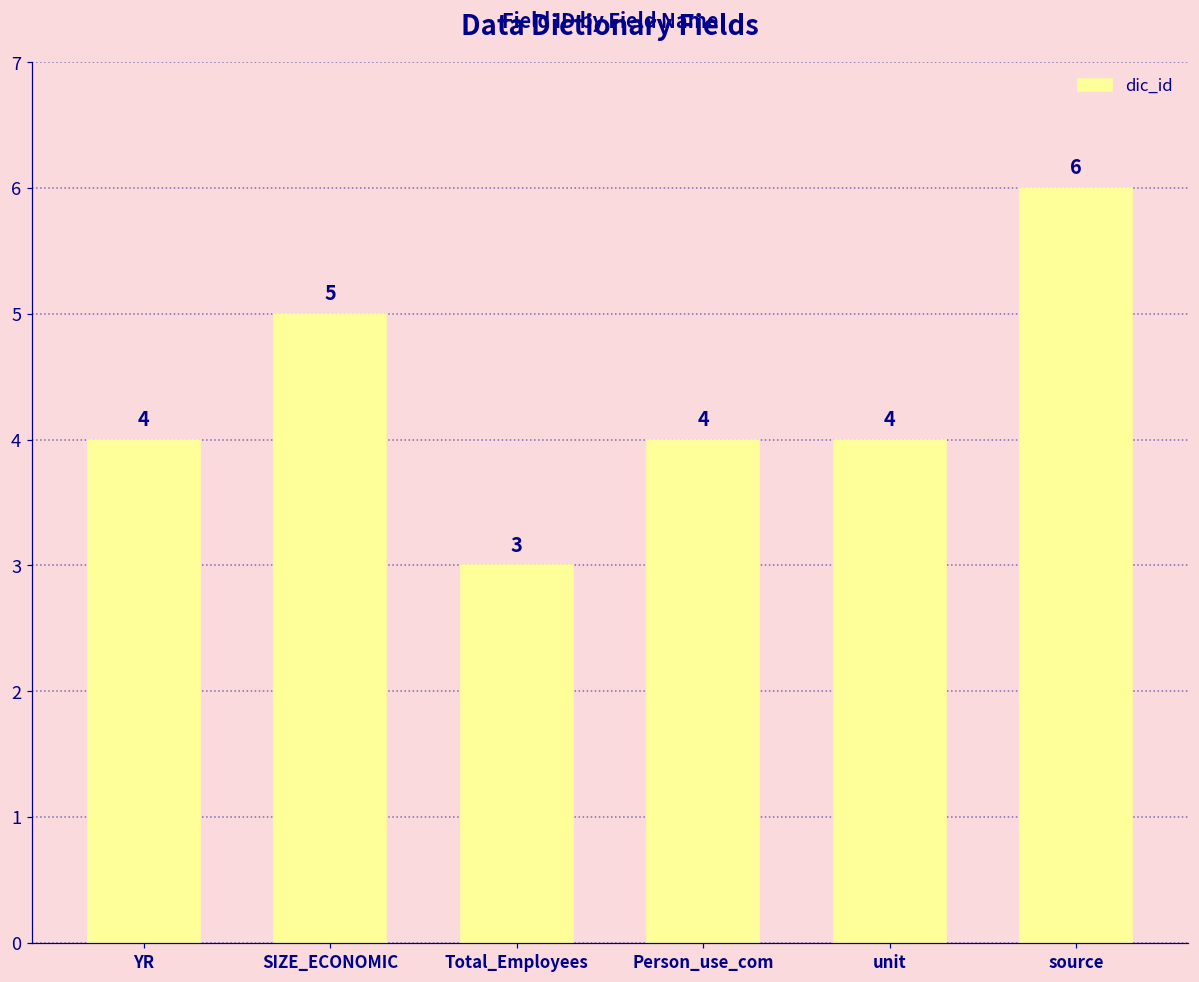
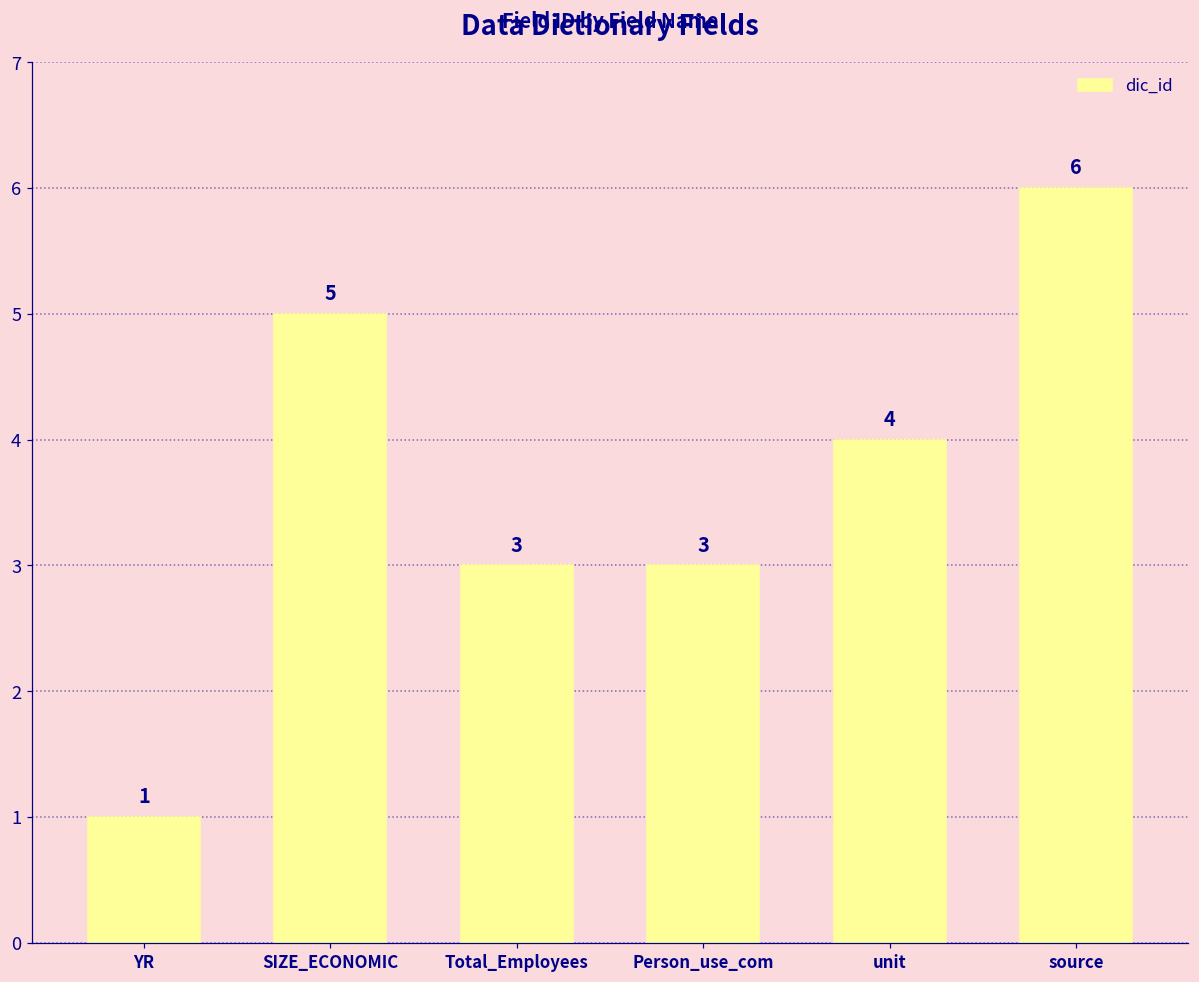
YR: 4 -> 1
Person_use_com: 4 -> 3
